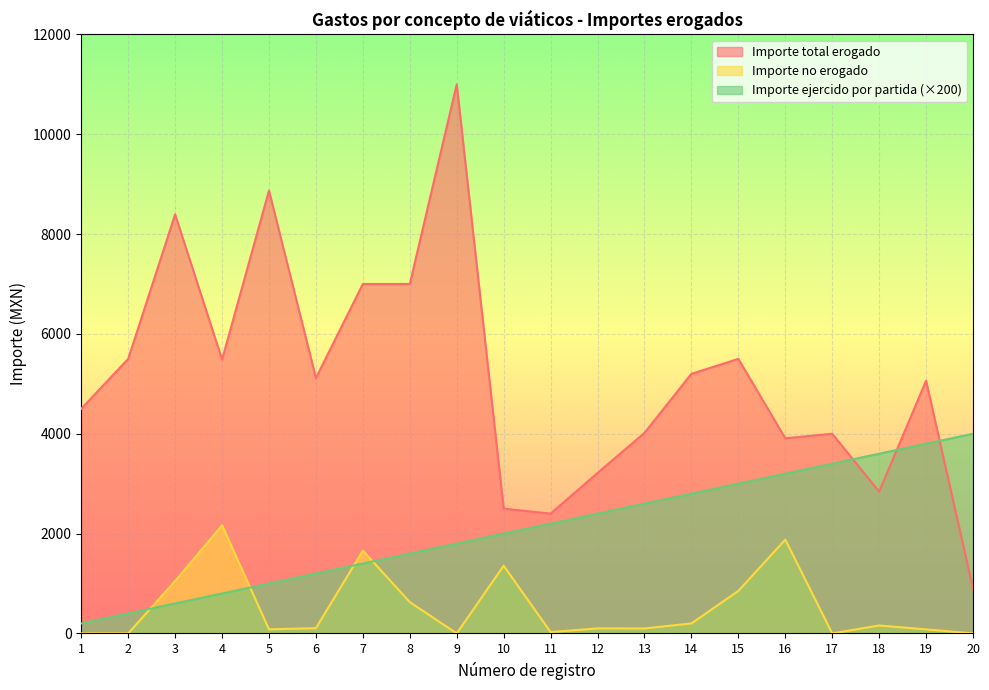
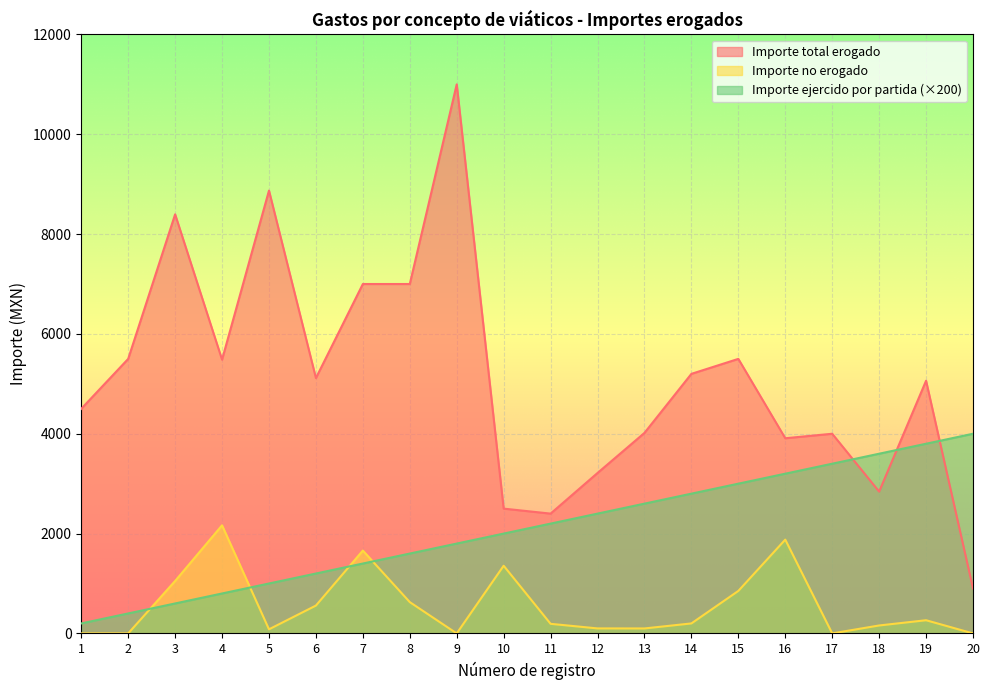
Importe no erogado, 6: 100 -> 600
Importe no erogado, 11: 0 -> 200
Importe no erogado, 19: 100 -> 300
